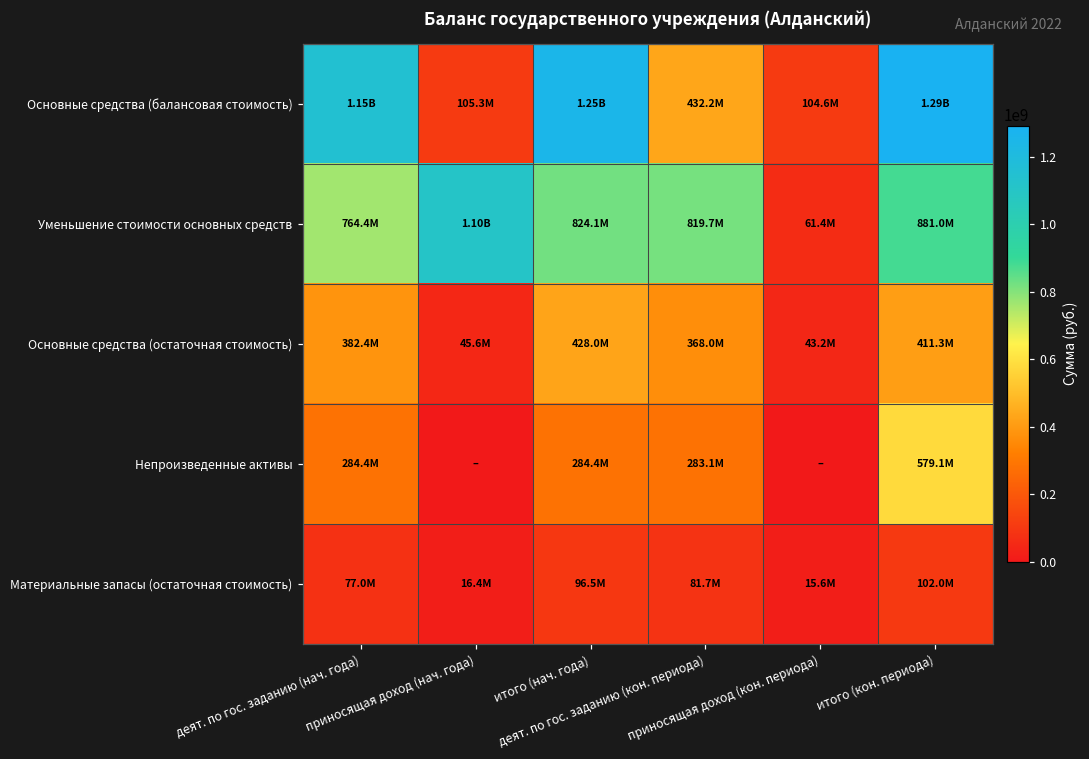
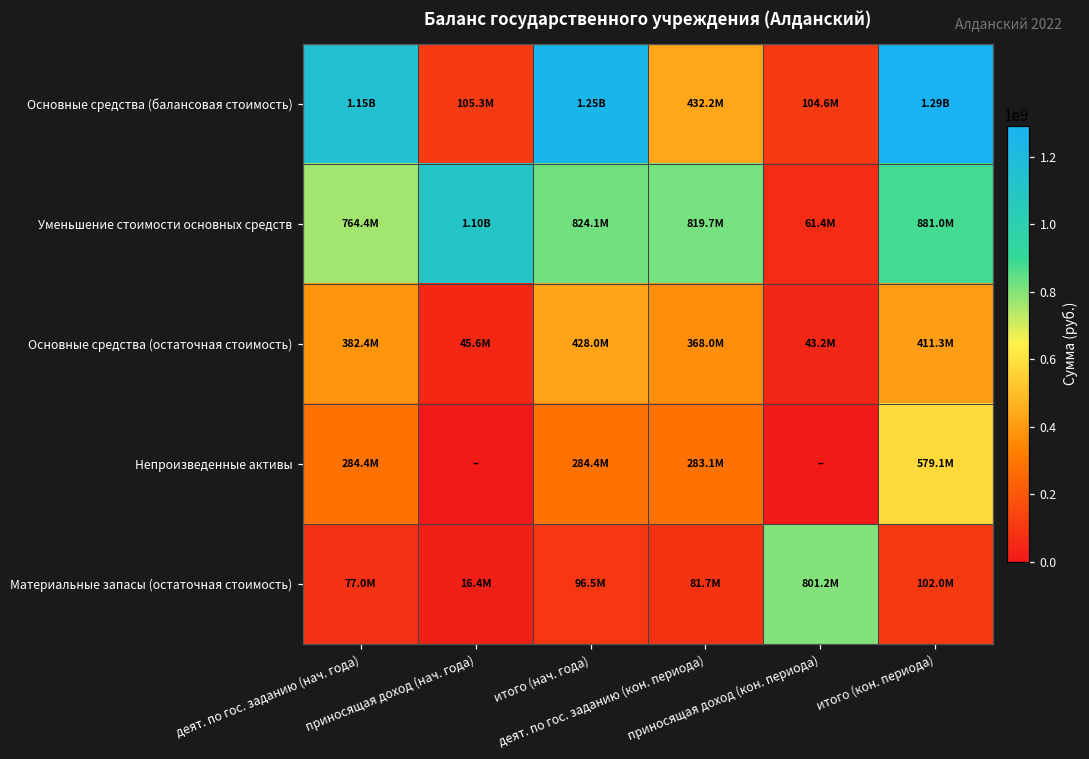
Материальные запасы (остаточная стоимость), приносящая доход (кон. периода): 15.6M -> 801.2M
